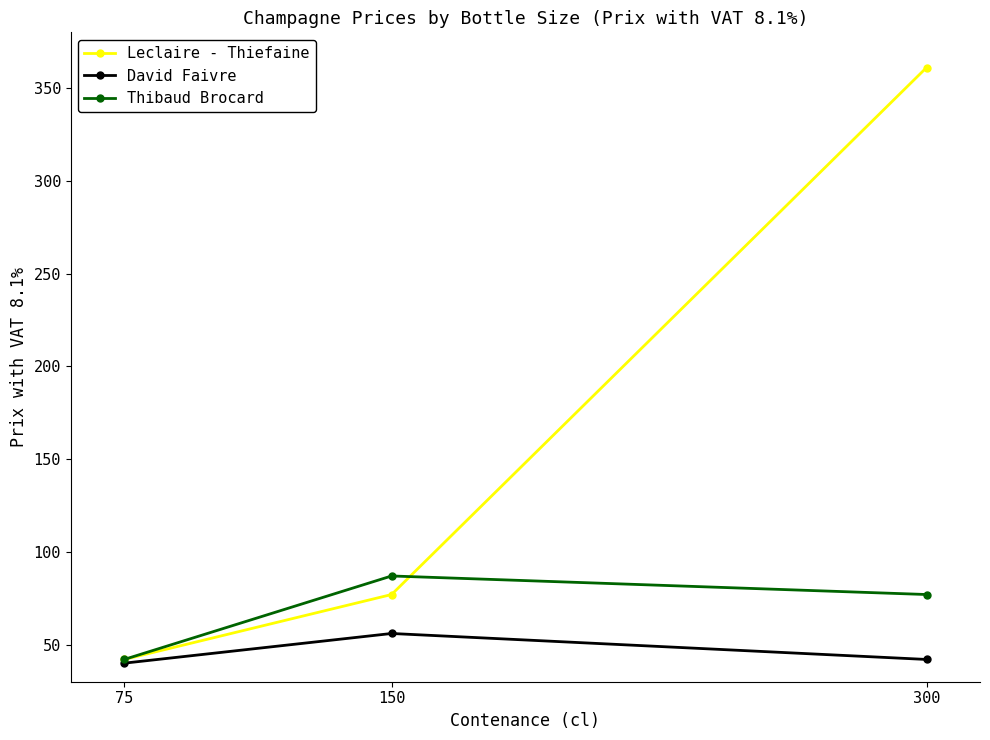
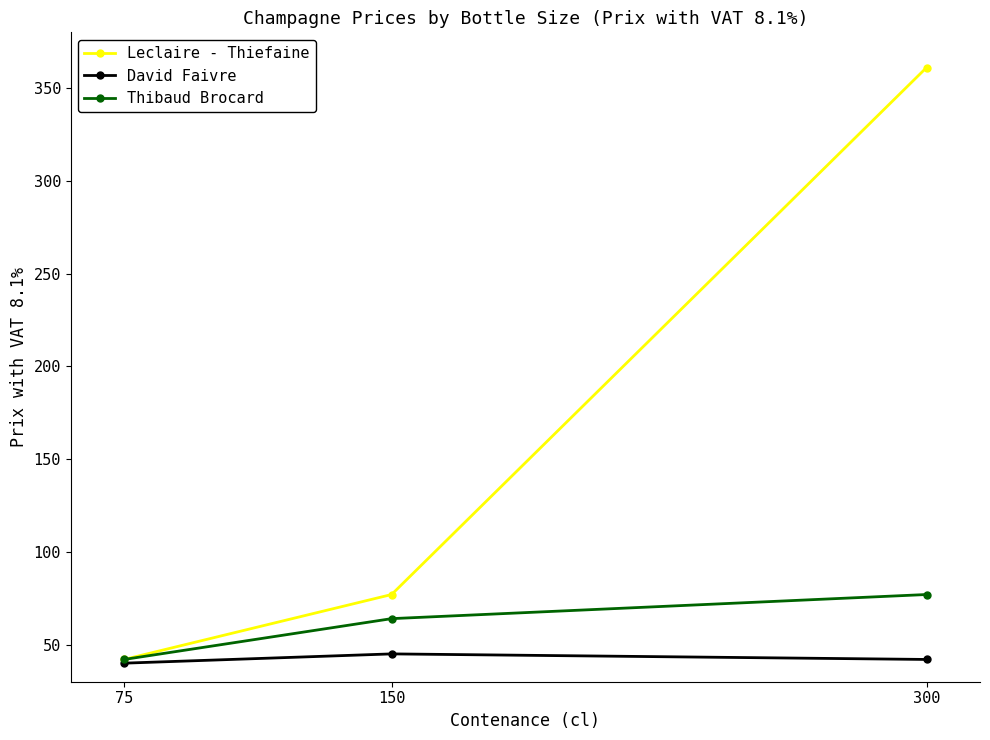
David Faivre, 150: 56 -> 45
Thibaud Brocard, 150: 87 -> 64
